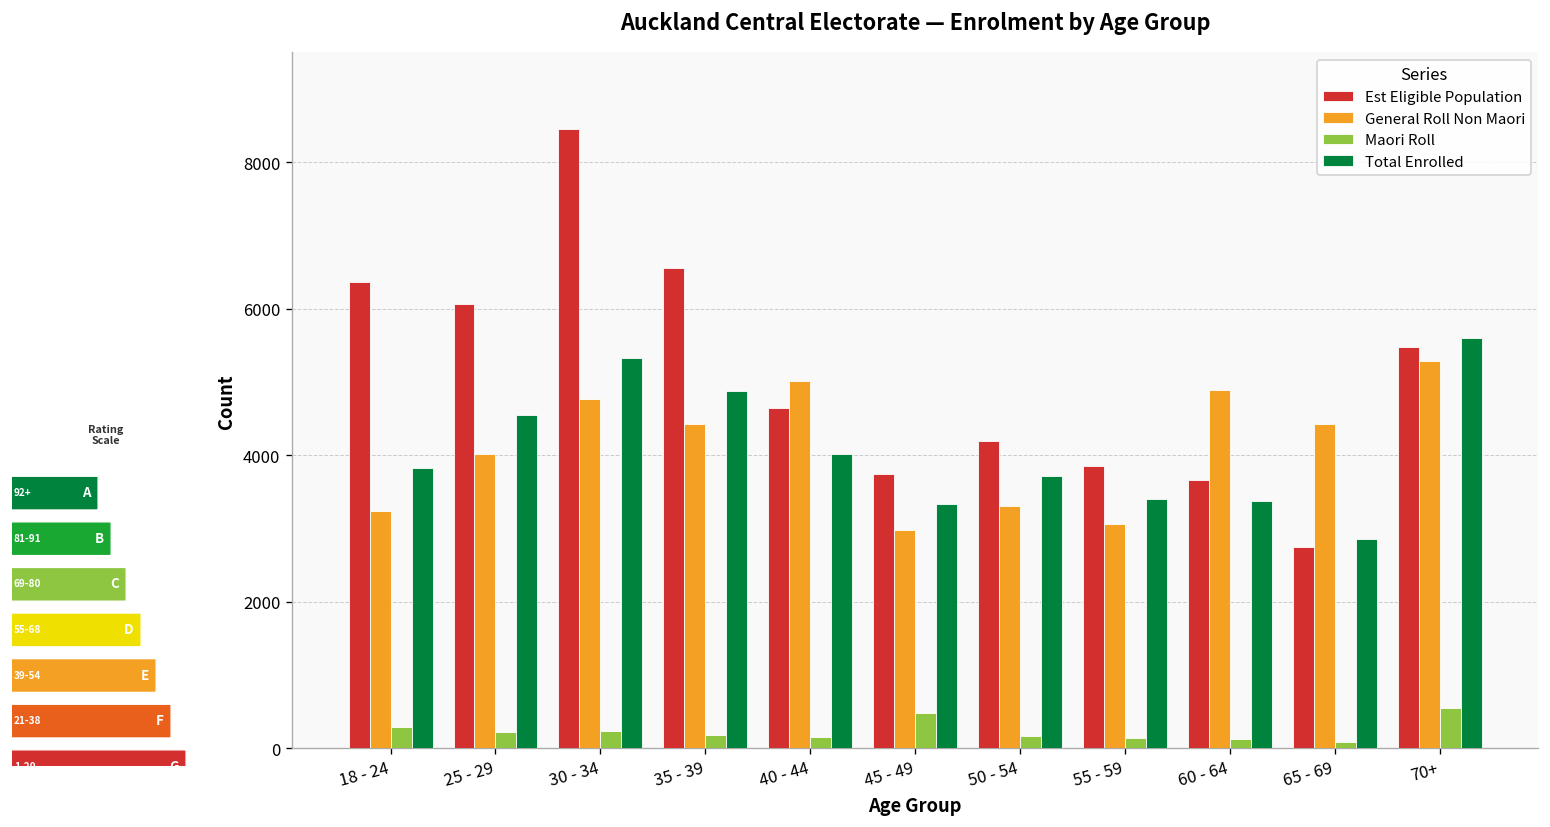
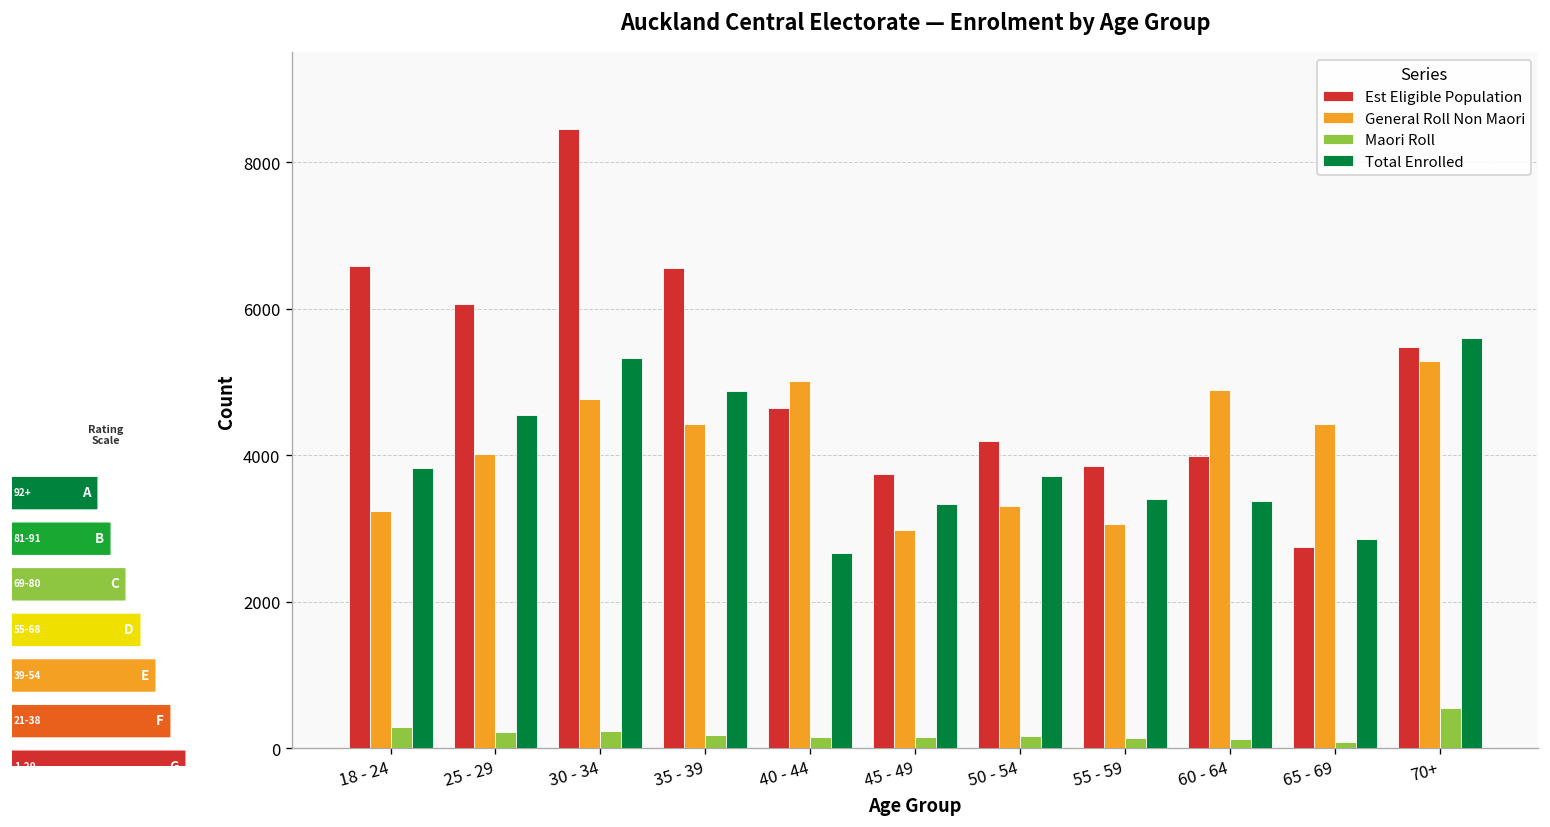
Est Eligible Population, 18 - 24: 6400 -> 6600
Total Enrolled, 40 - 44: 4000 -> 2700
Maori Roll, 45 - 49: 500 -> 200
Est Eligible Population, 60 - 64: 3700 -> 4000
